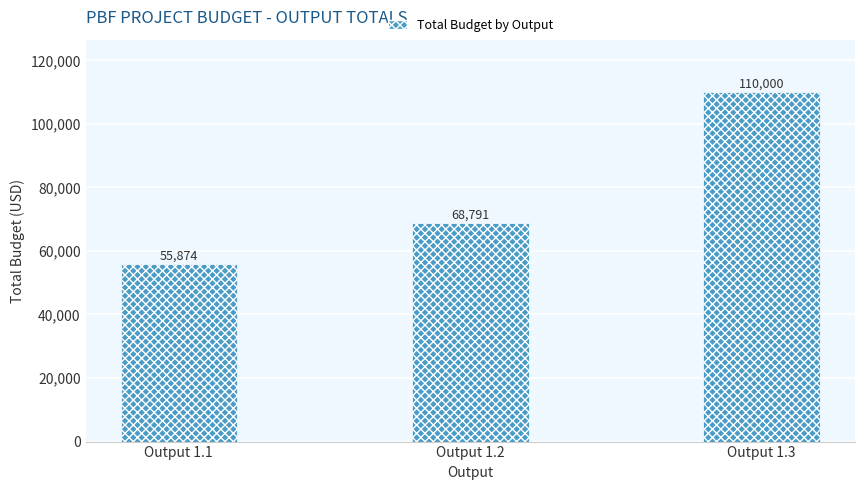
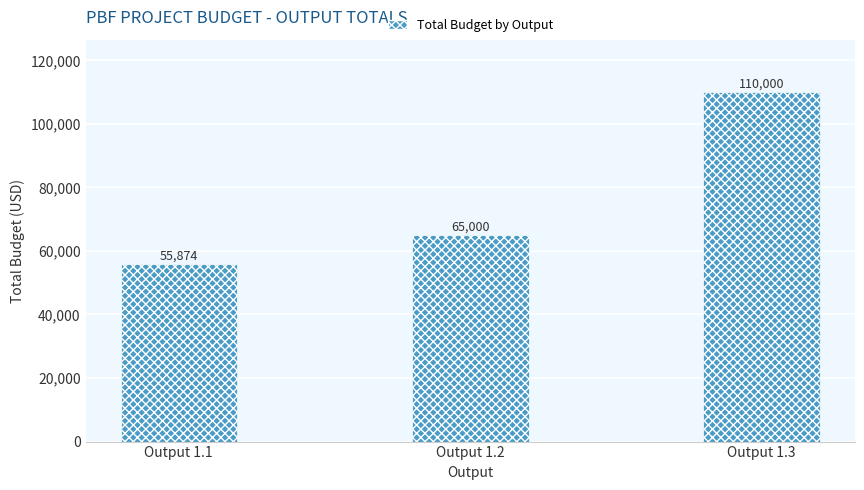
Output 1.2: 68,791 -> 65,000
